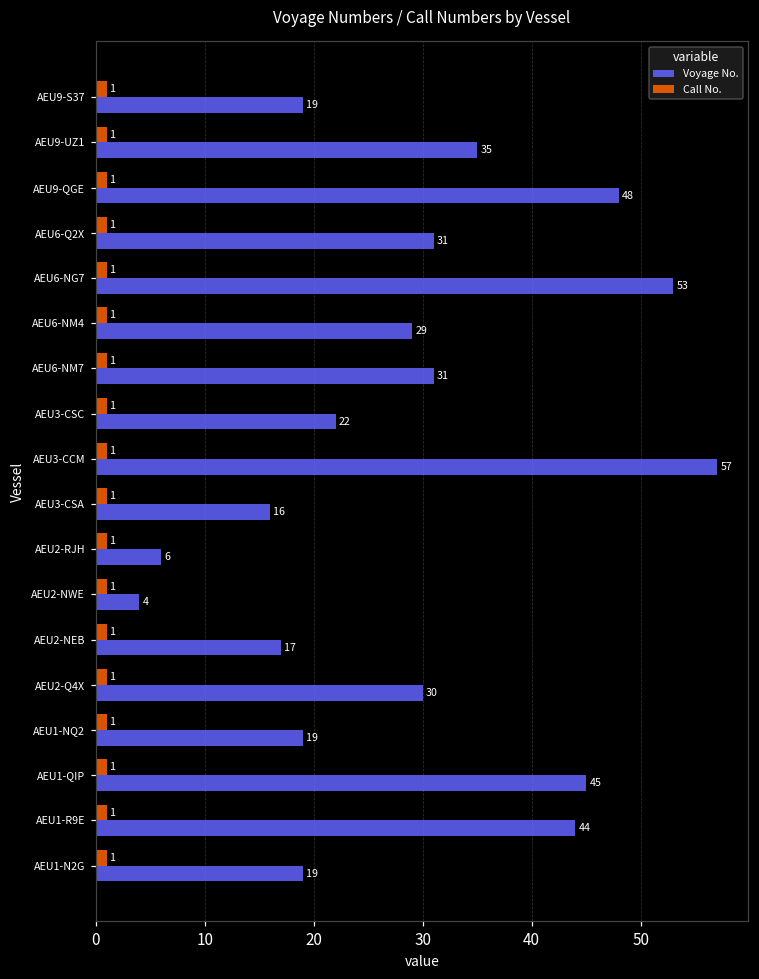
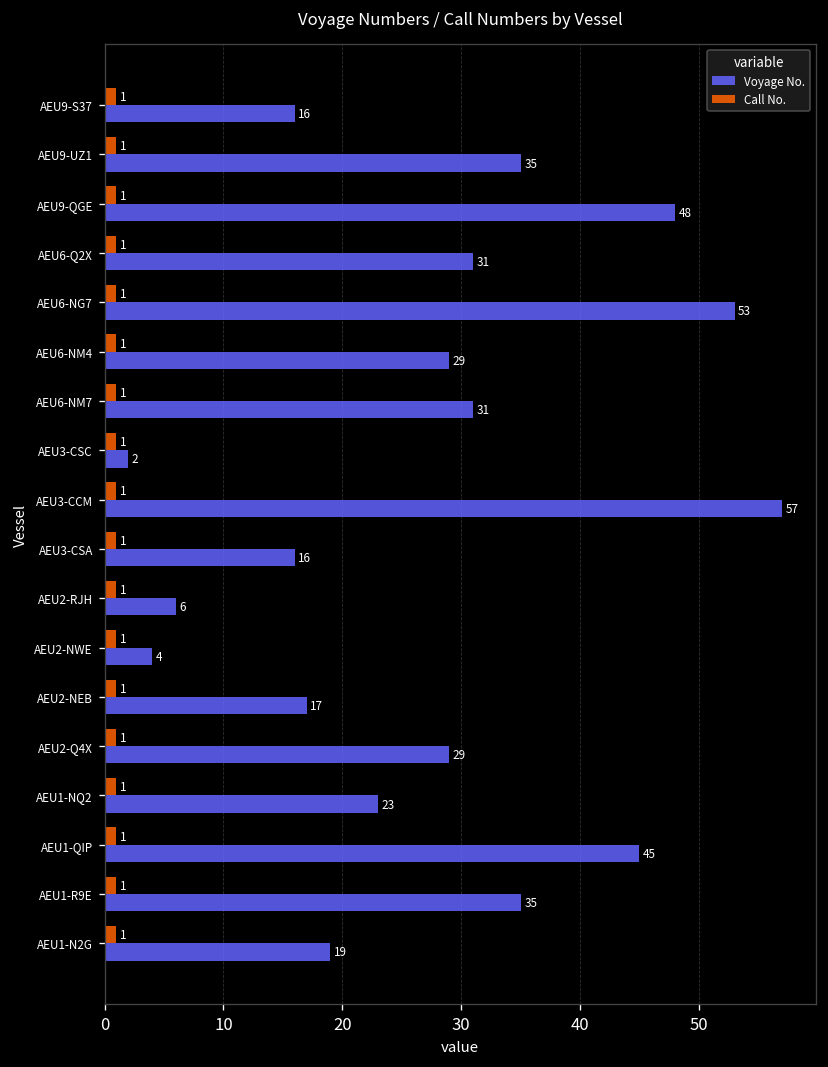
Voyage No., AEU9-S37: 19 -> 16
Voyage No., AEU3-CSC: 22 -> 2
Voyage No., AEU2-Q4X: 30 -> 29
Voyage No., AEU1-NQ2: 19 -> 23
Voyage No., AEU1-R9E: 44 -> 35
